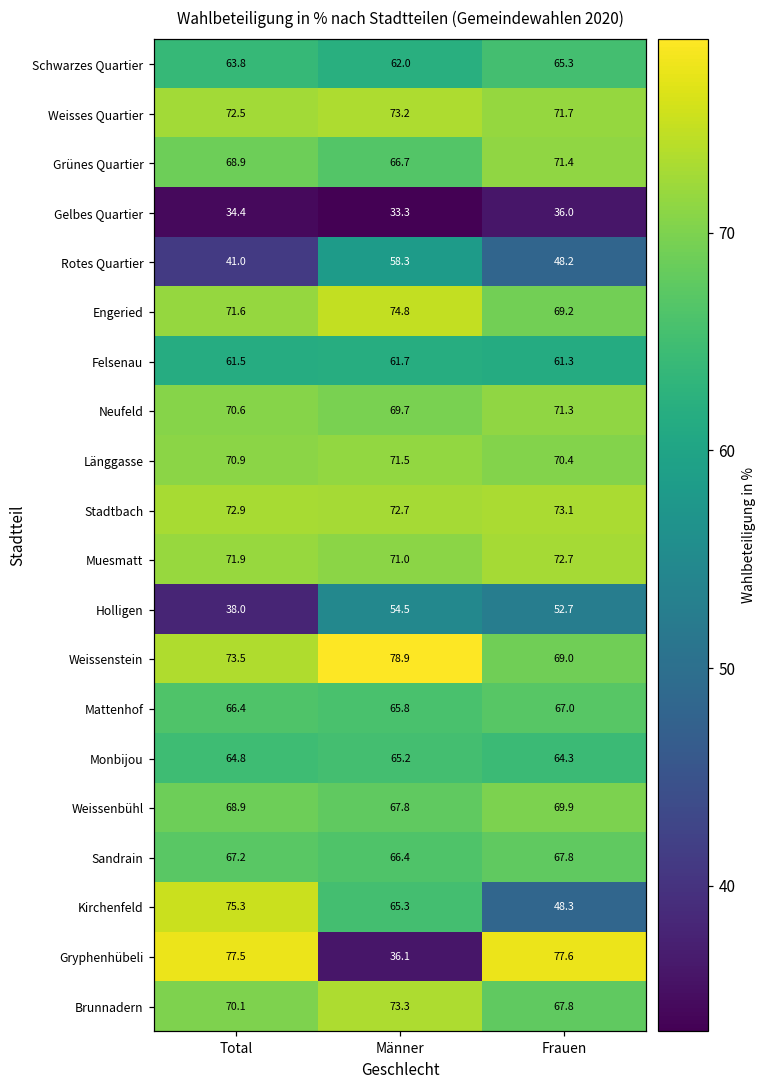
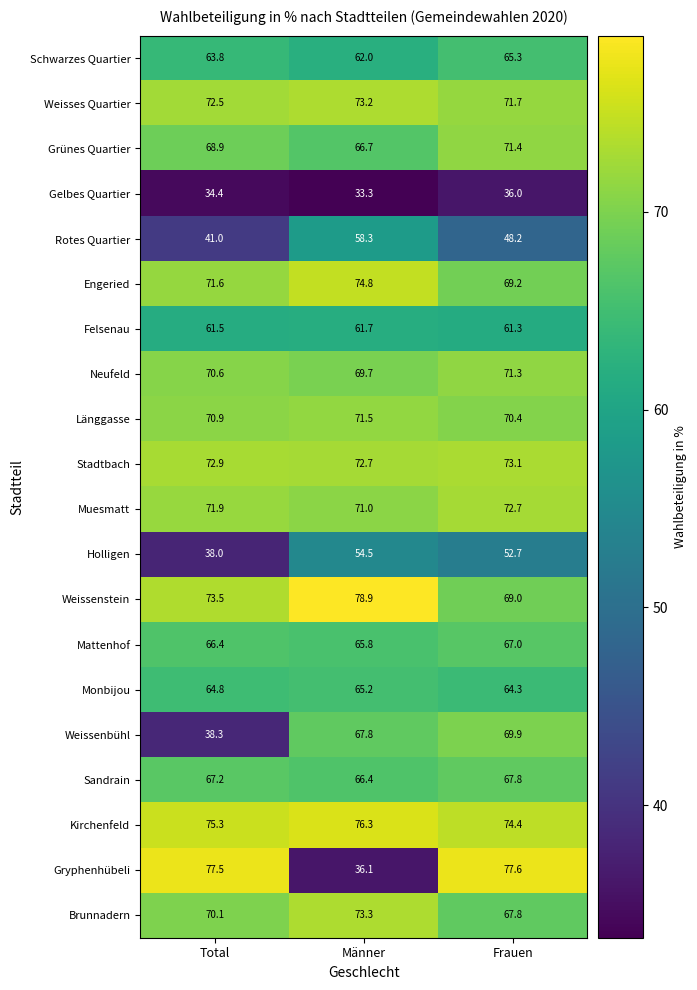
Weissenbühl, Total: 68.9 -> 38.3
Kirchenfeld, Männer: 65.3 -> 76.3
Kirchenfeld, Frauen: 48.3 -> 74.4
